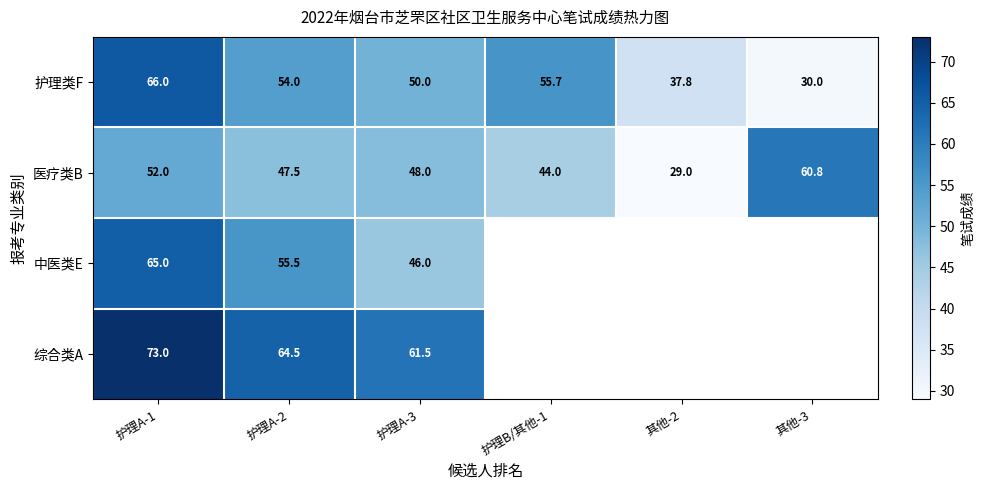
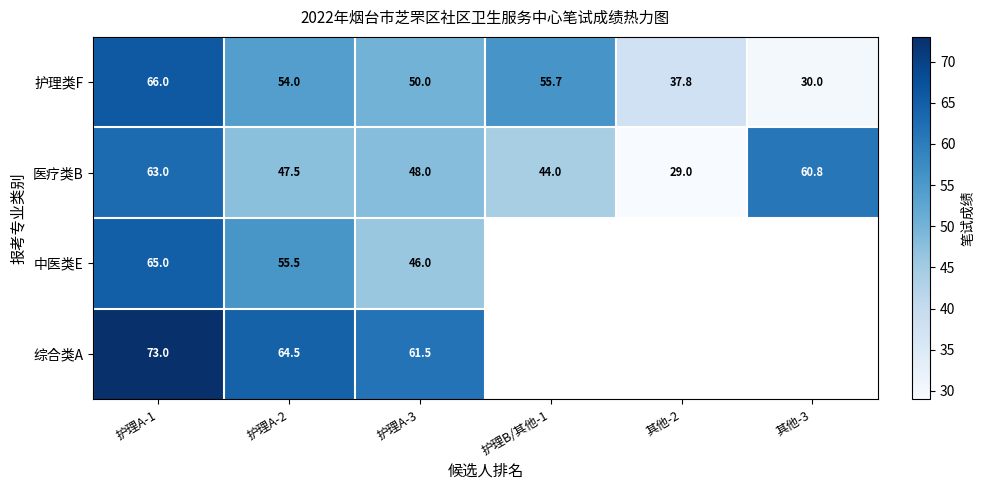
医疗类B, 护理A-1: 52.0 -> 63.0
